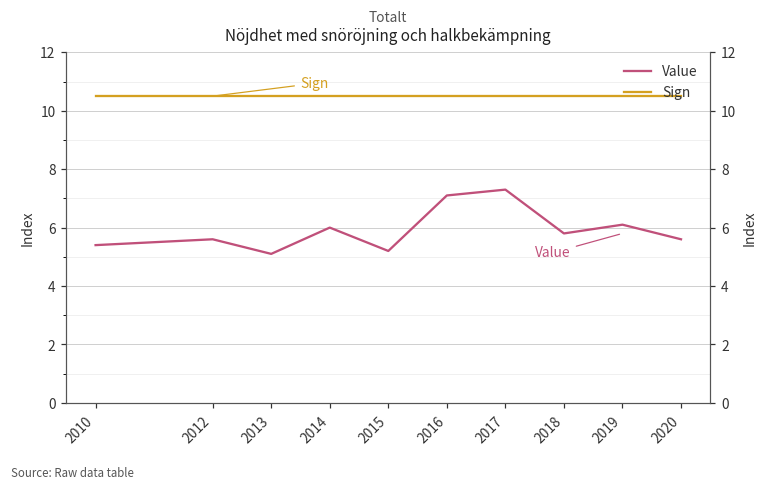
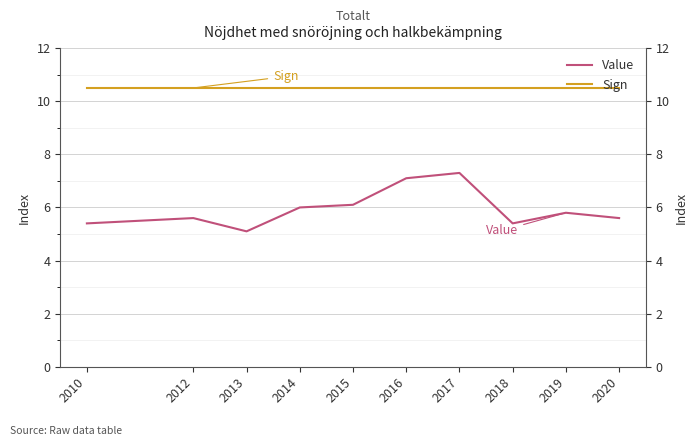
Value, 2015: 5.2 -> 6.1
Value, 2018: 5.8 -> 5.4
Value, 2019: 6.1 -> 5.8
